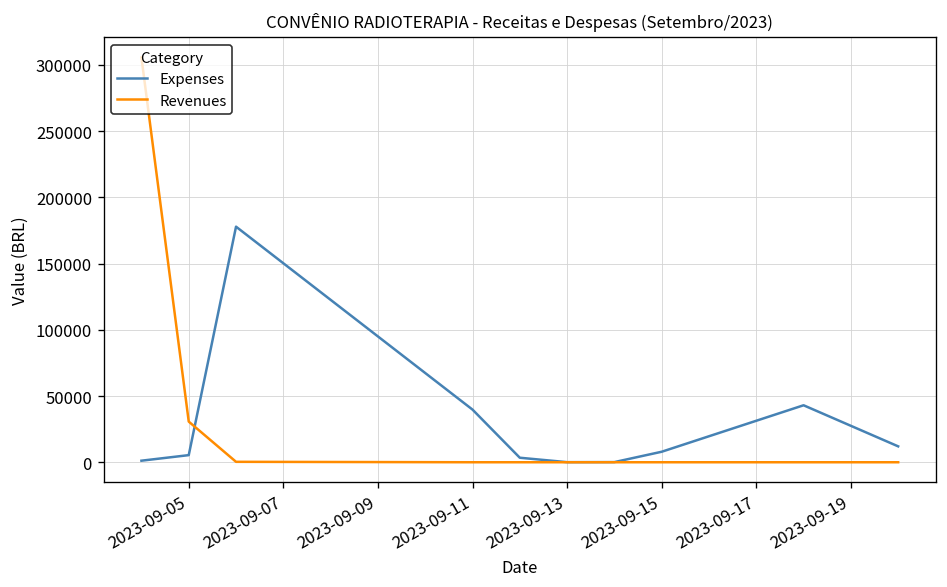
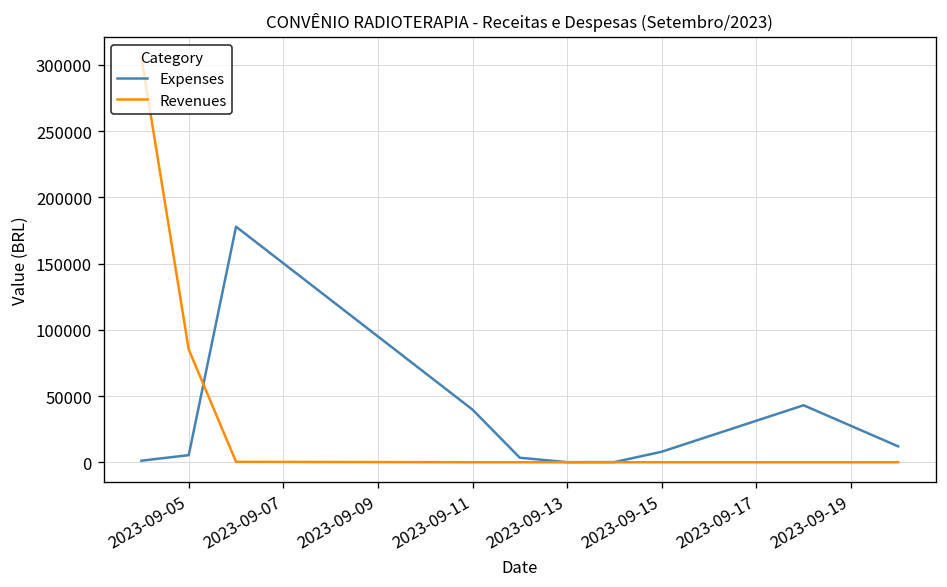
Revenues, 2023-09-05: 31000 -> 85000
